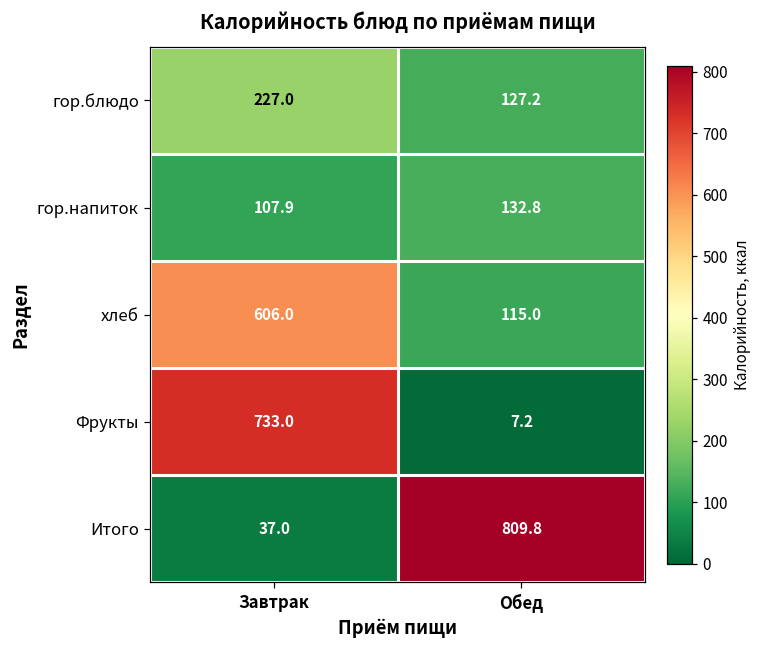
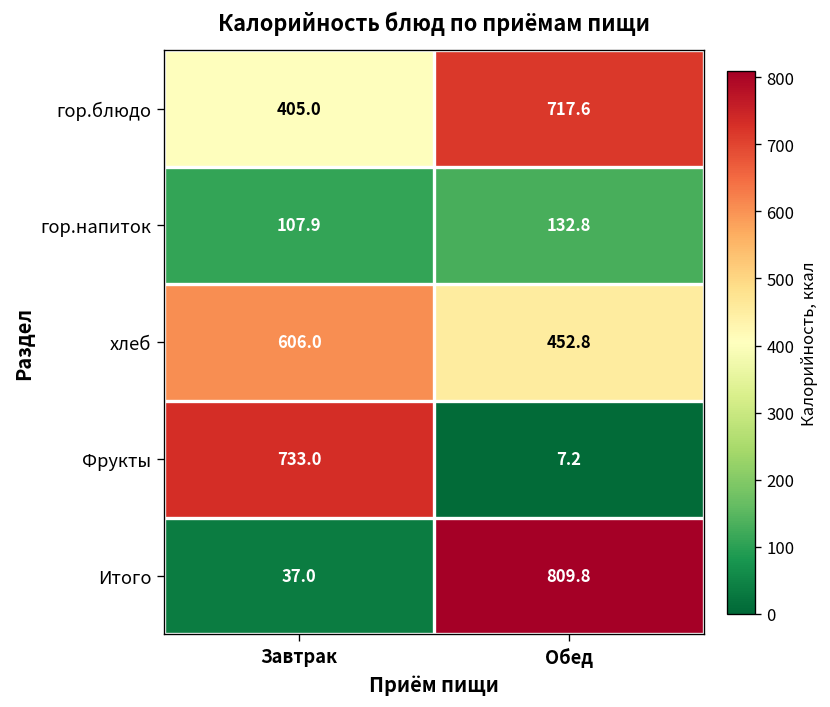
гор.блюдо, Завтрак: 227.0 -> 405.0
гор.блюдо, Обед: 127.2 -> 717.6
хлеб, Обед: 115.0 -> 452.8
